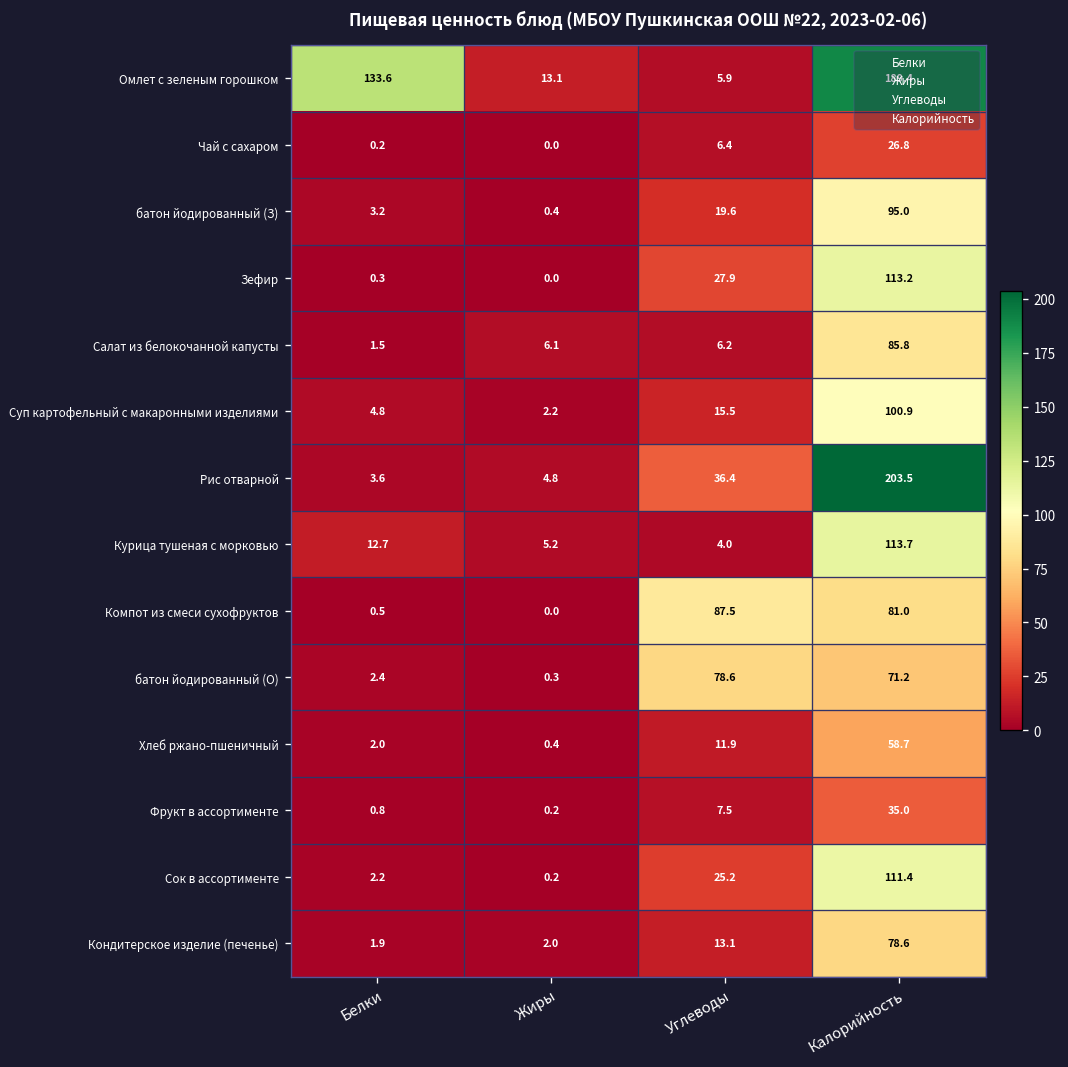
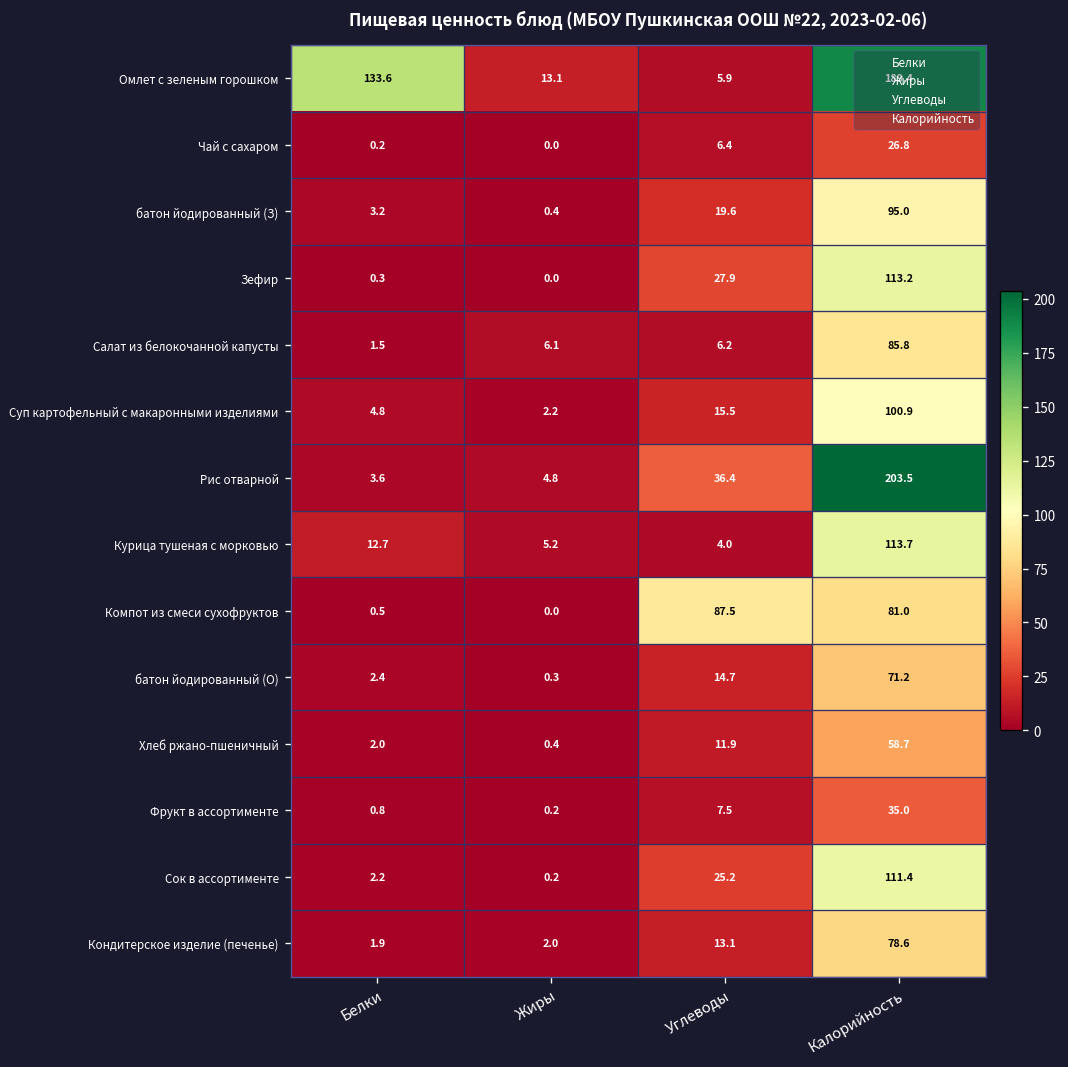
батон йодированный (О), Углеводы: 78.6 -> 14.7
